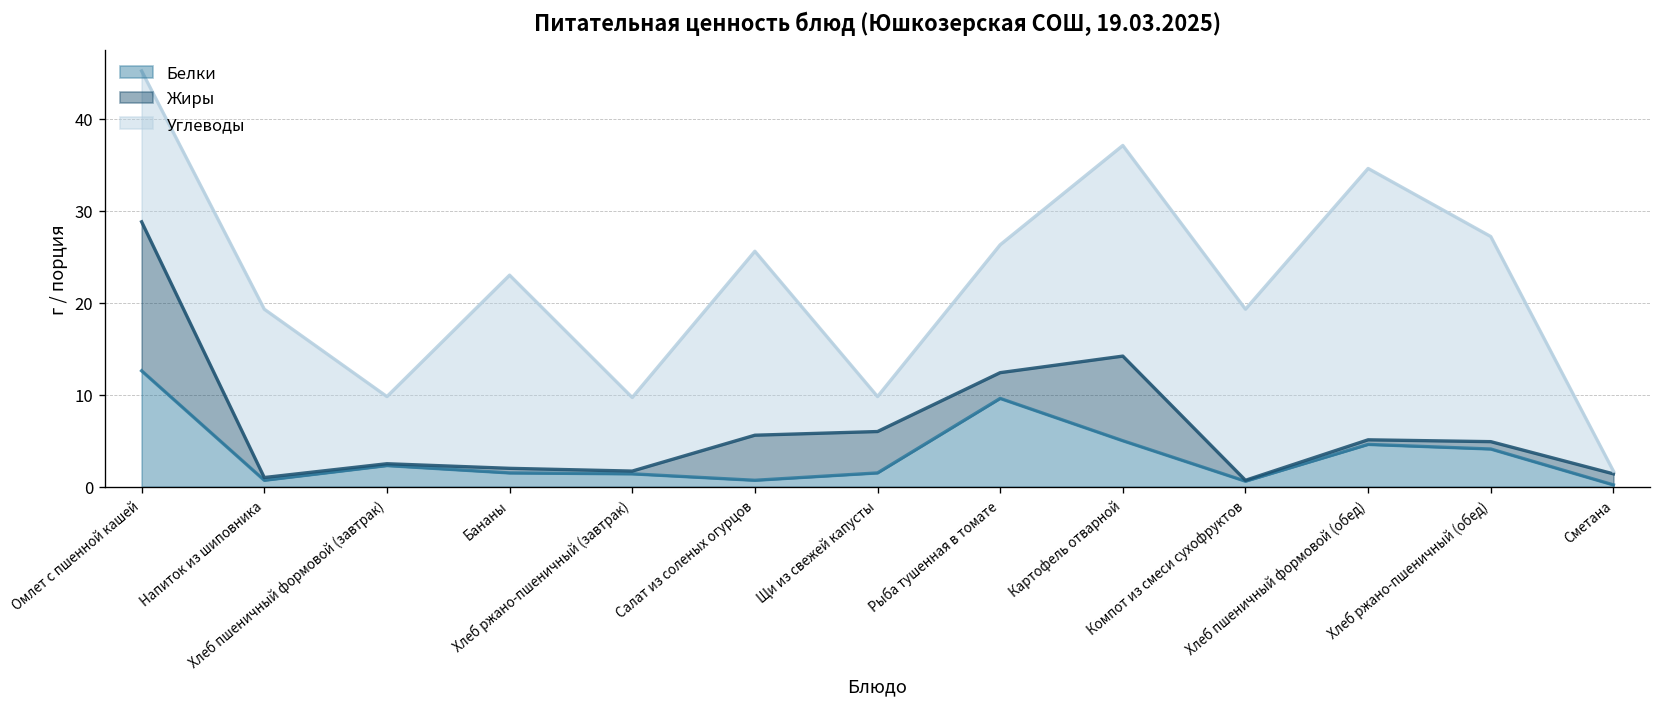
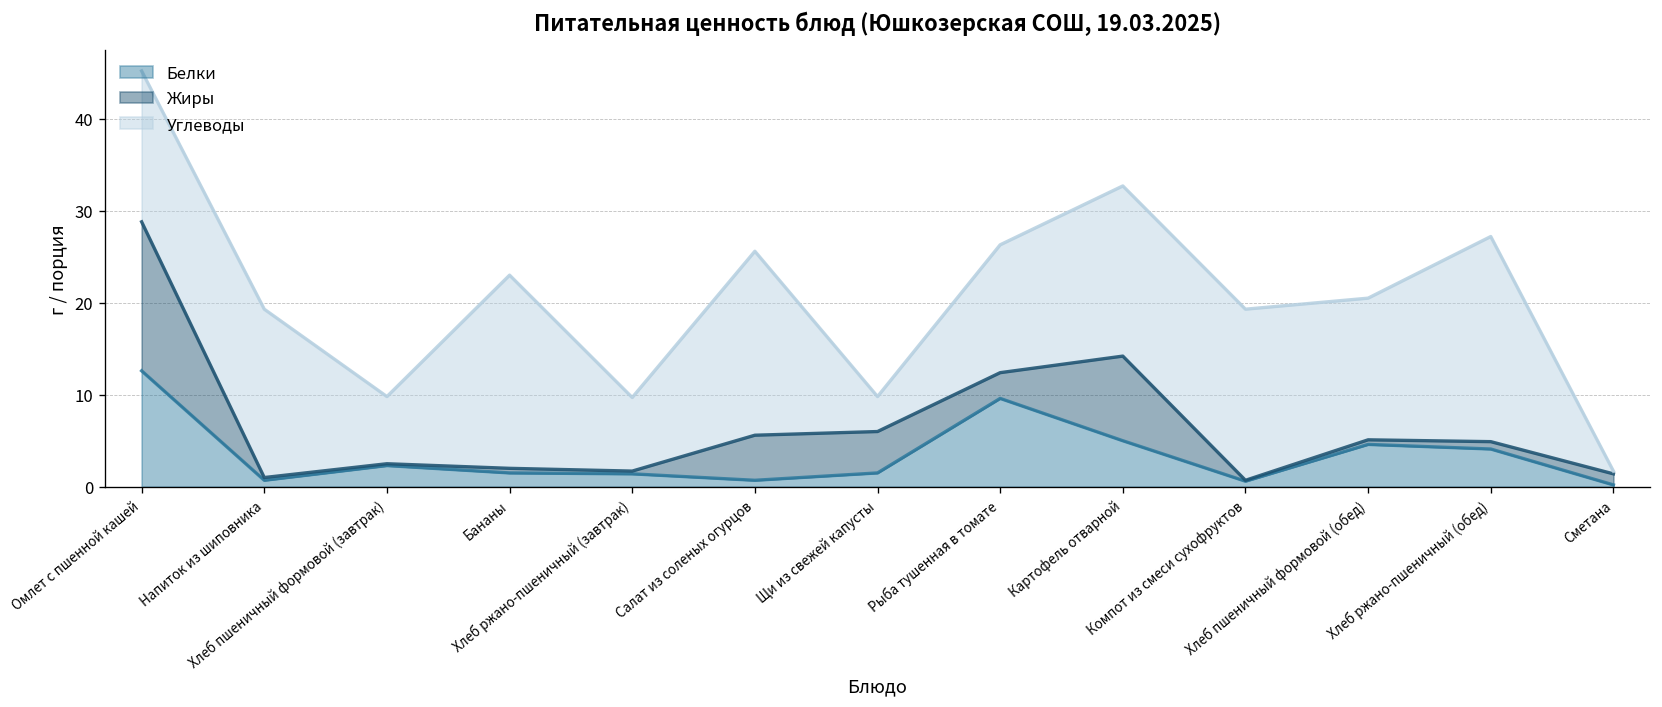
Углеводы, Картофель отварной: 23 -> 19
Углеводы, Хлеб пшеничный формовой (обед): 30 -> 15
